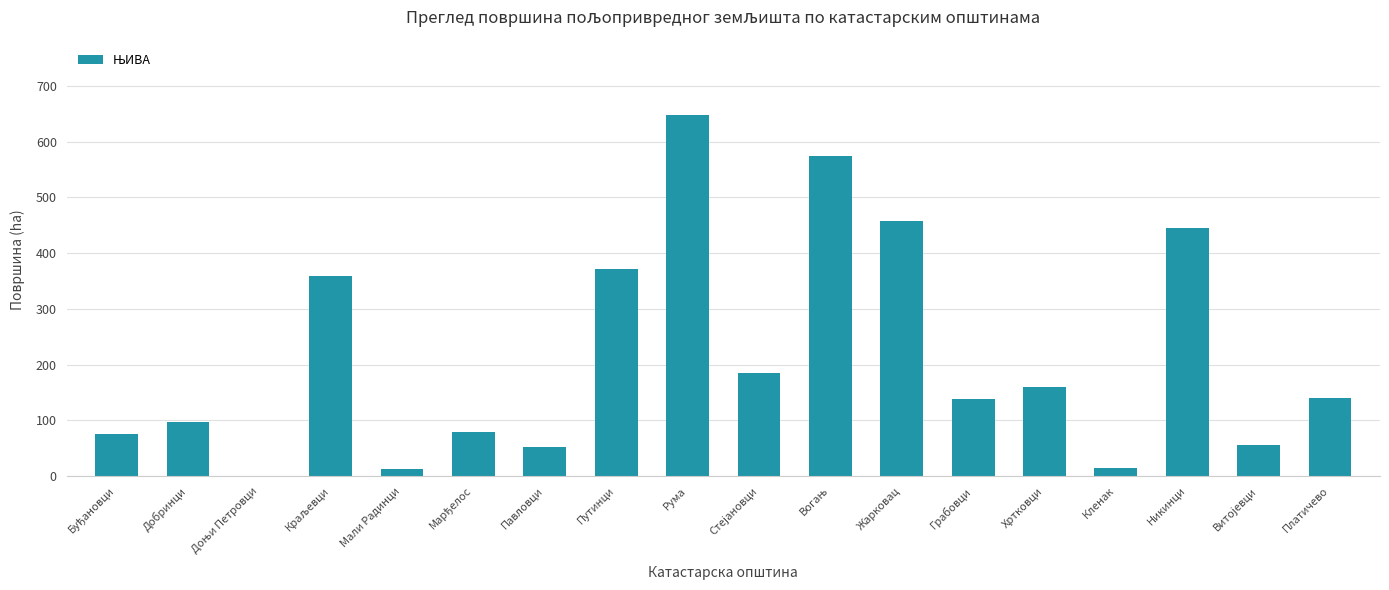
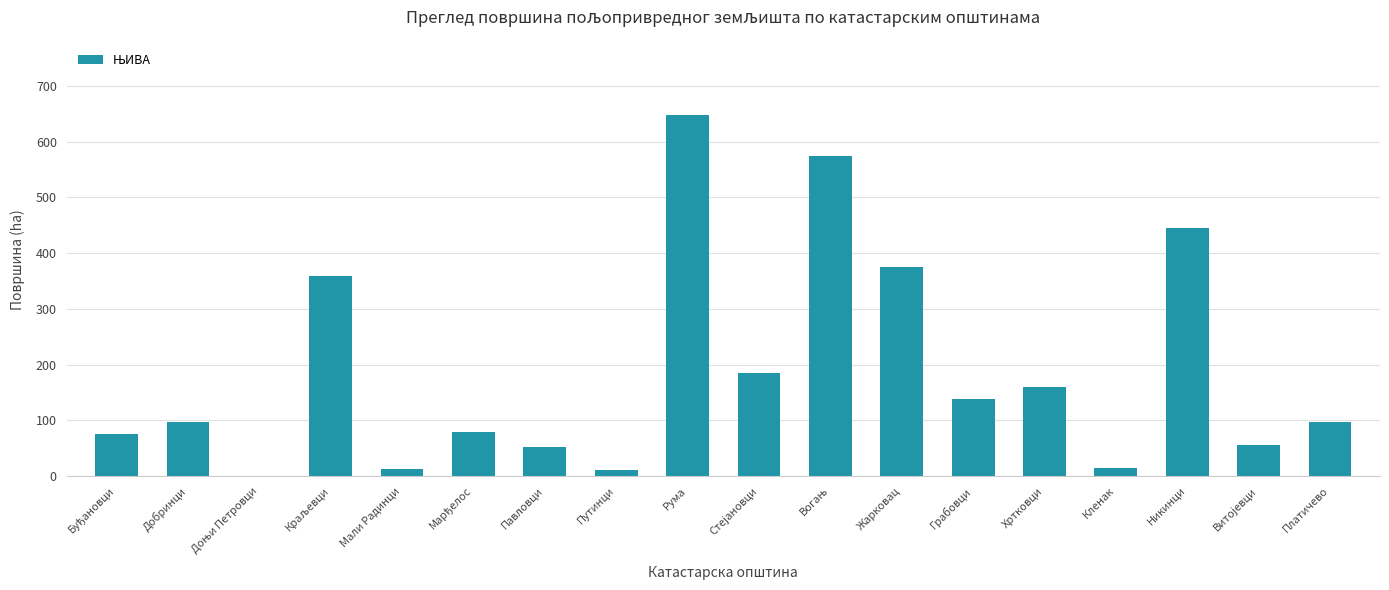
Путинци: 370 -> 10
Жарковац: 460 -> 380
Платичево: 140 -> 100
